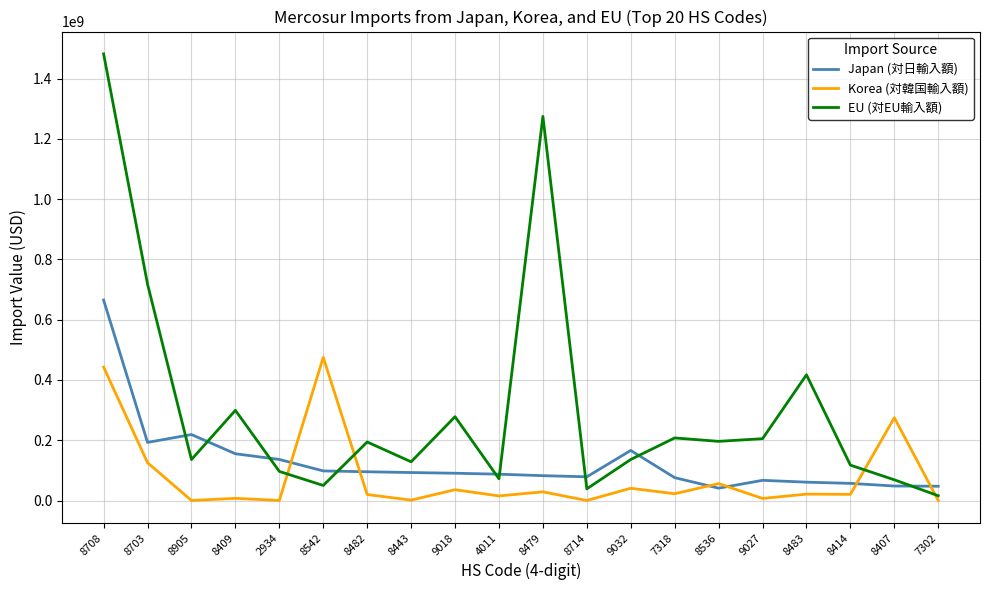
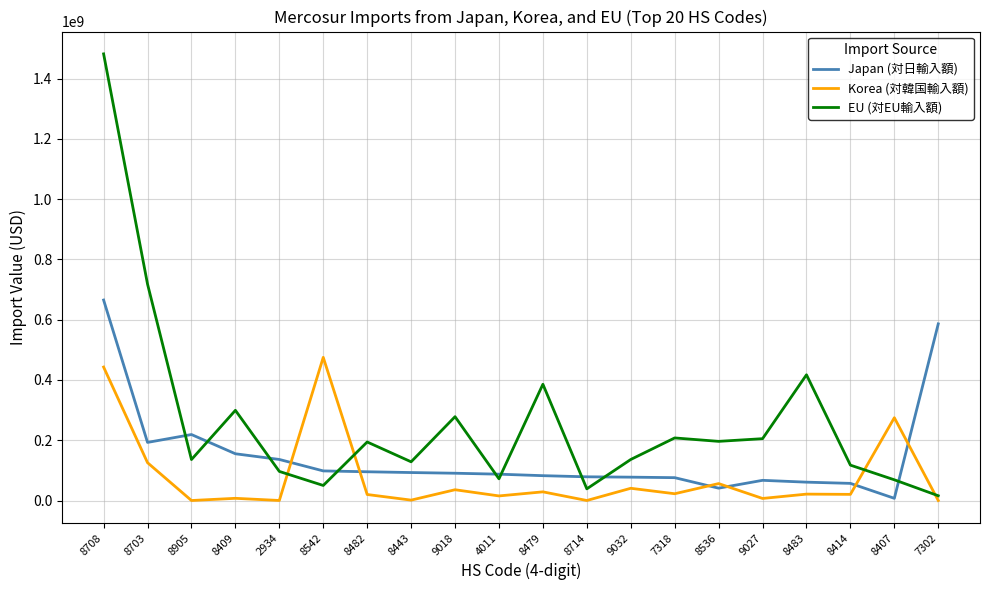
EU (対EU輸入額), 8479: 1270000000 -> 390000000
Japan (対日輸入額), 9032: 170000000 -> 80000000
Japan (対日輸入額), 8407: 50000000 -> 10000000
Japan (対日輸入額), 7302: 50000000 -> 590000000
